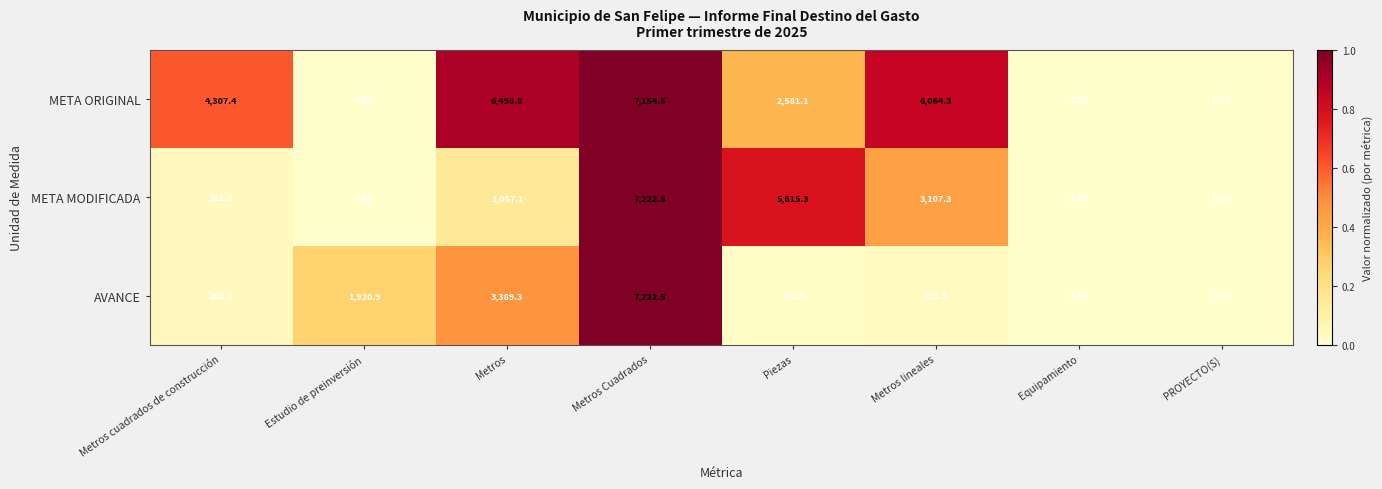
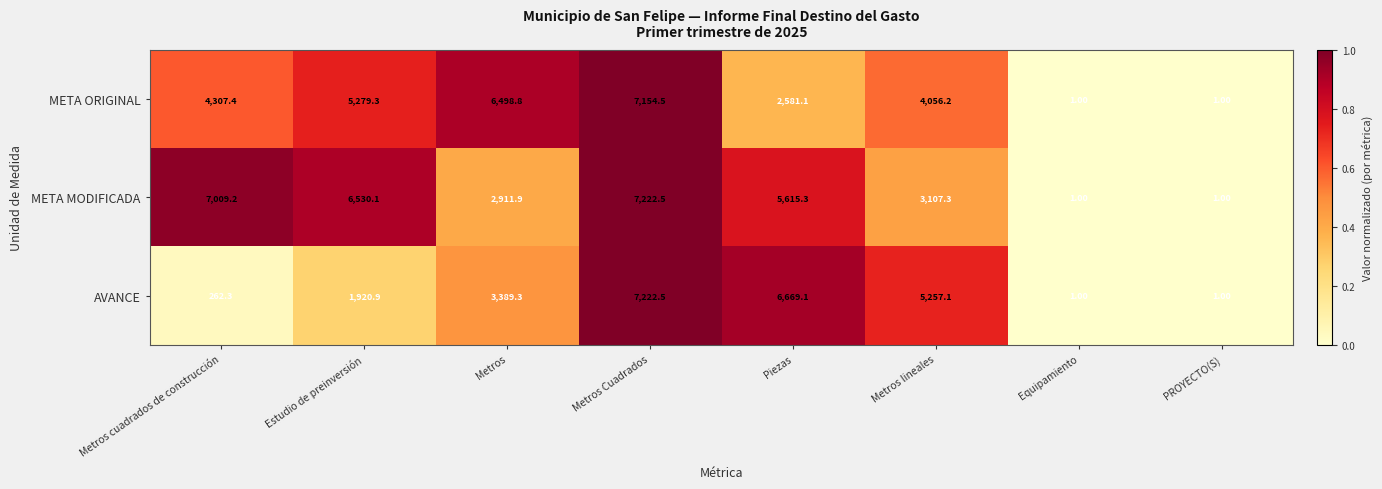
META ORIGINAL, Estudio de preinversión: 4.00 -> 5,279.3
META ORIGINAL, Metros lineales: 6,064.3 -> 4,056.2
META MODIFICADA, Metros cuadrados de construcción: 262.3 -> 7,009.2
META MODIFICADA, Estudio de preinversión: 4.00 -> 6,530.1
META MODIFICADA, Metros: 1,057.1 -> 2,911.9
AVANCE, Piezas: 152.0 -> 6,669.1
AVANCE, Metros lineales: 231.3 -> 5,257.1
